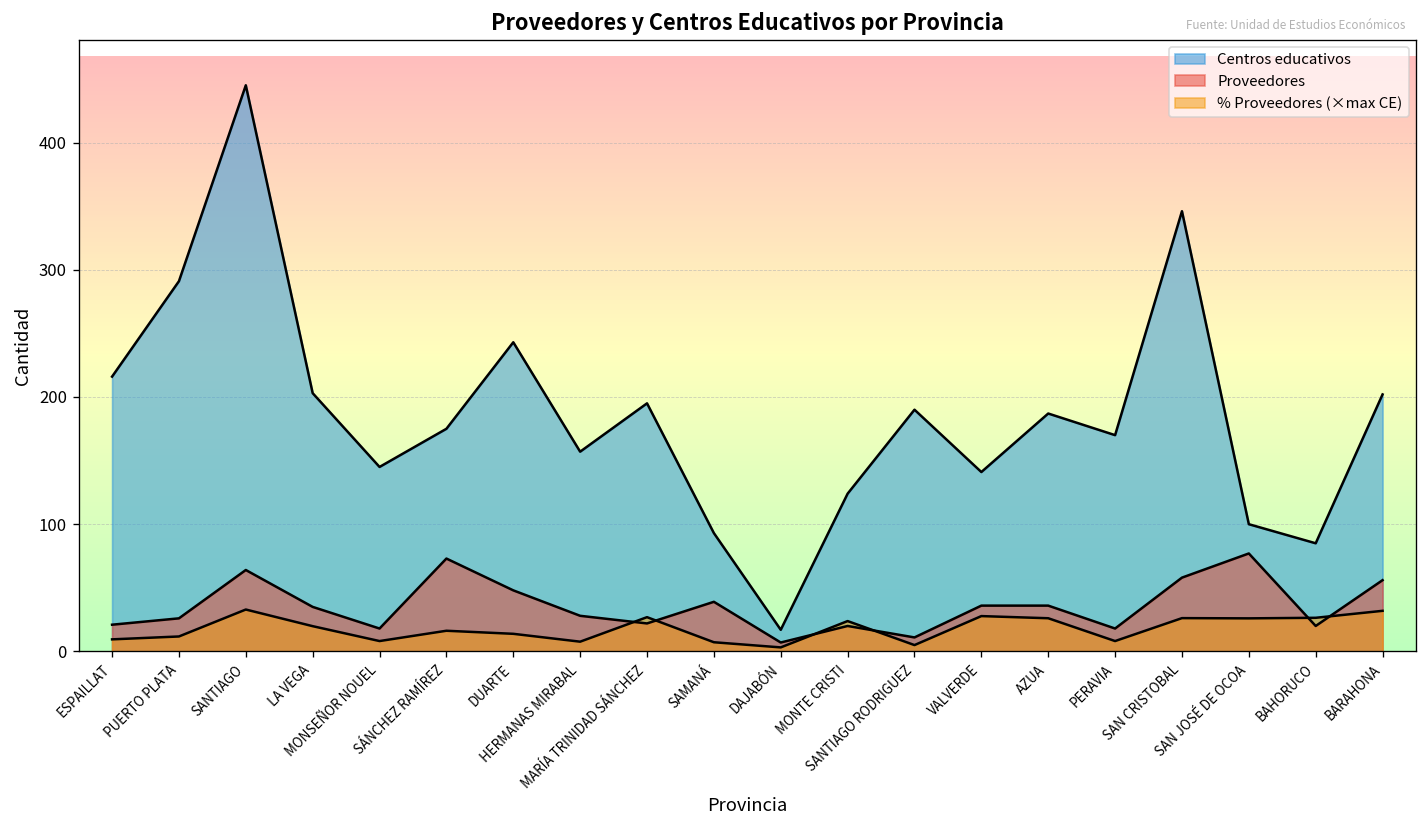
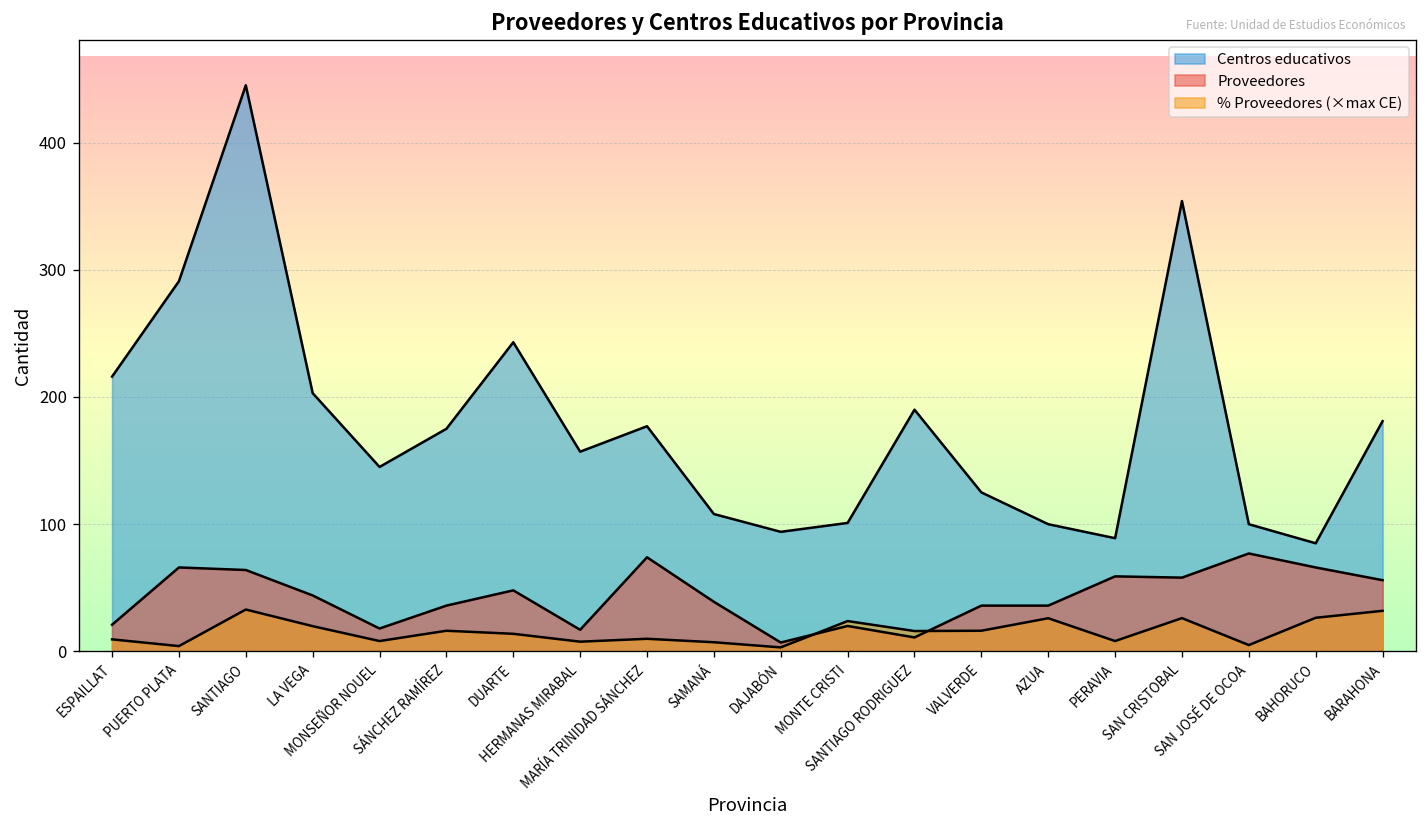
Proveedores, PUERTO PLATA: 26 -> 66
% Proveedores (×max CE), PUERTO PLATA: 12 -> 4
Proveedores, LA VEGA: 35 -> 44
Proveedores, SÁNCHEZ RAMÍREZ: 73 -> 36
Proveedores, HERMANAS MIRABAL: 28 -> 17
Centros educativos, MARÍA TRINIDAD SÁNCHEZ: 195 -> 177
Proveedores, MARÍA TRINIDAD SÁNCHEZ: 22 -> 74
% Proveedores (×max CE), MARÍA TRINIDAD SÁNCHEZ: 27 -> 10
Centros educativos, SAMANÁ: 93 -> 108
Centros educativos, DAJABÓN: 17 -> 94
Centros educativos, MONTE CRISTI: 124 -> 101
% Proveedores (×max CE), SANTIAGO RODRIGUEZ: 5 -> 16
Centros educativos, VALVERDE: 141 -> 125
% Proveedores (×max CE), VALVERDE: 28 -> 16
Centros educativos, AZUA: 187 -> 100
Centros educativos, PERAVIA: 170 -> 89
Proveedores, PERAVIA: 18 -> 59
Centros educativos, SAN CRISTOBAL: 346 -> 354
% Proveedores (×max CE), SAN JOSÉ DE OCOA: 26 -> 5
Proveedores, BAHORUCO: 20 -> 66
Centros educativos, BARAHONA: 202 -> 181
